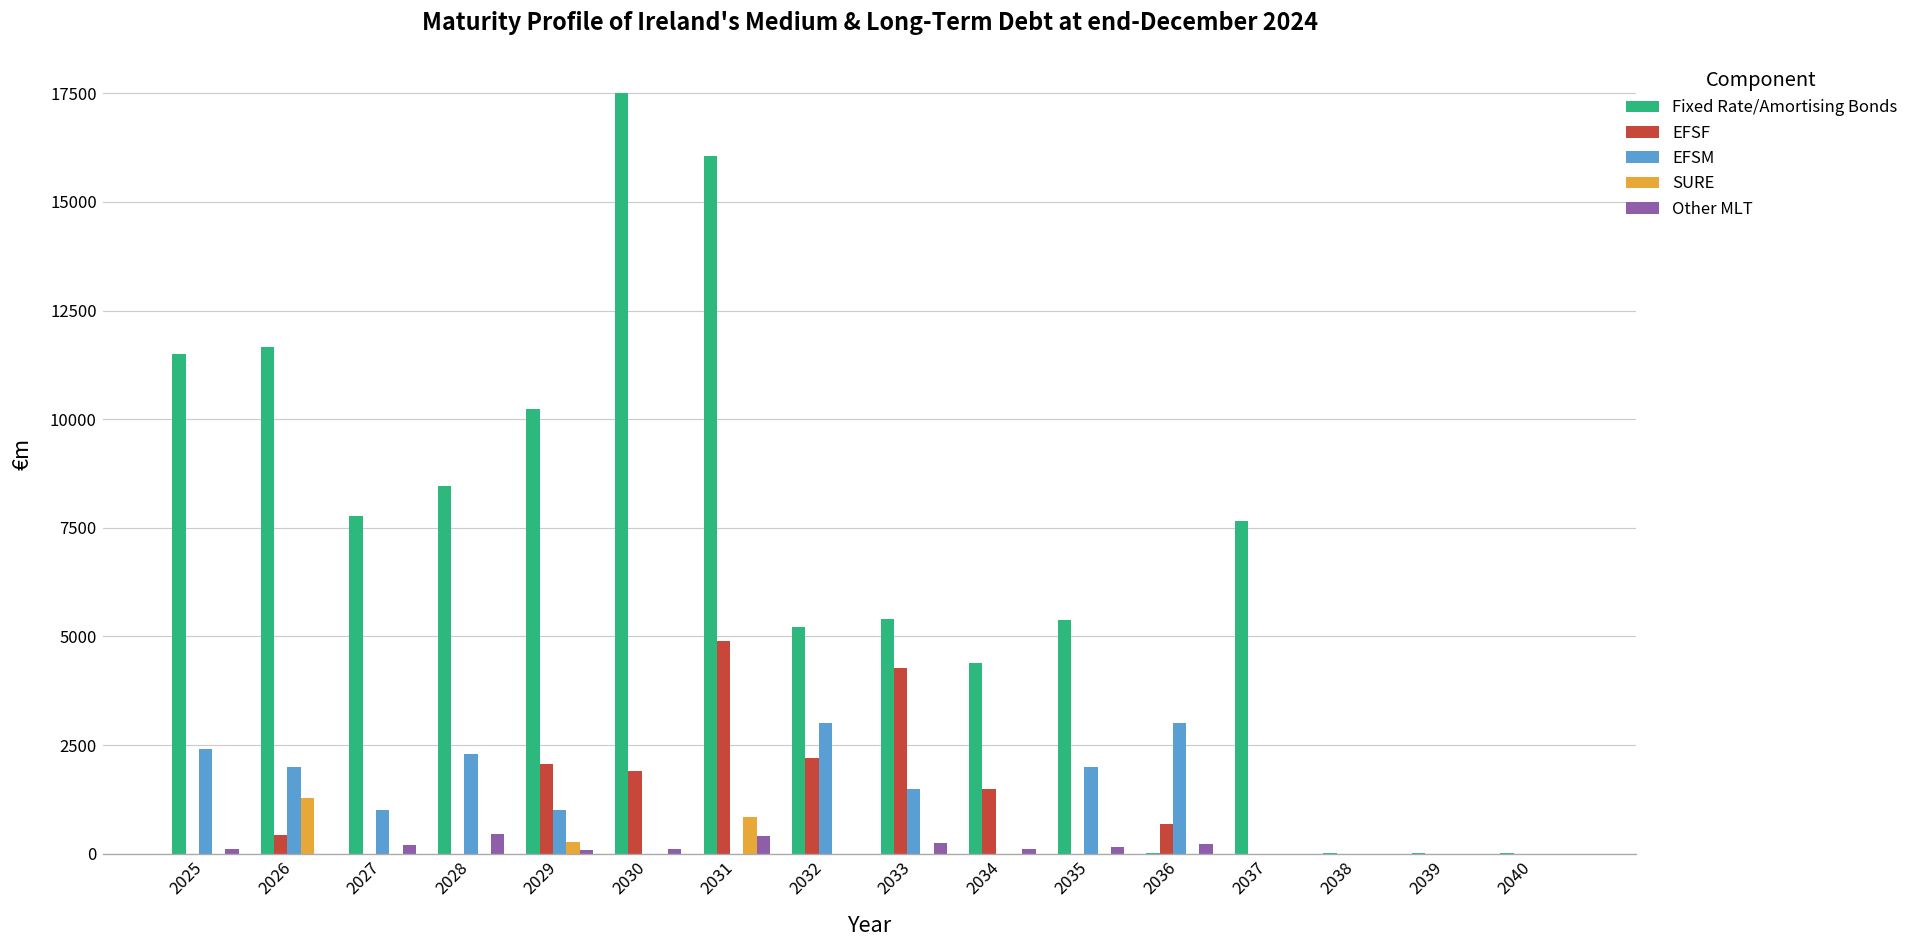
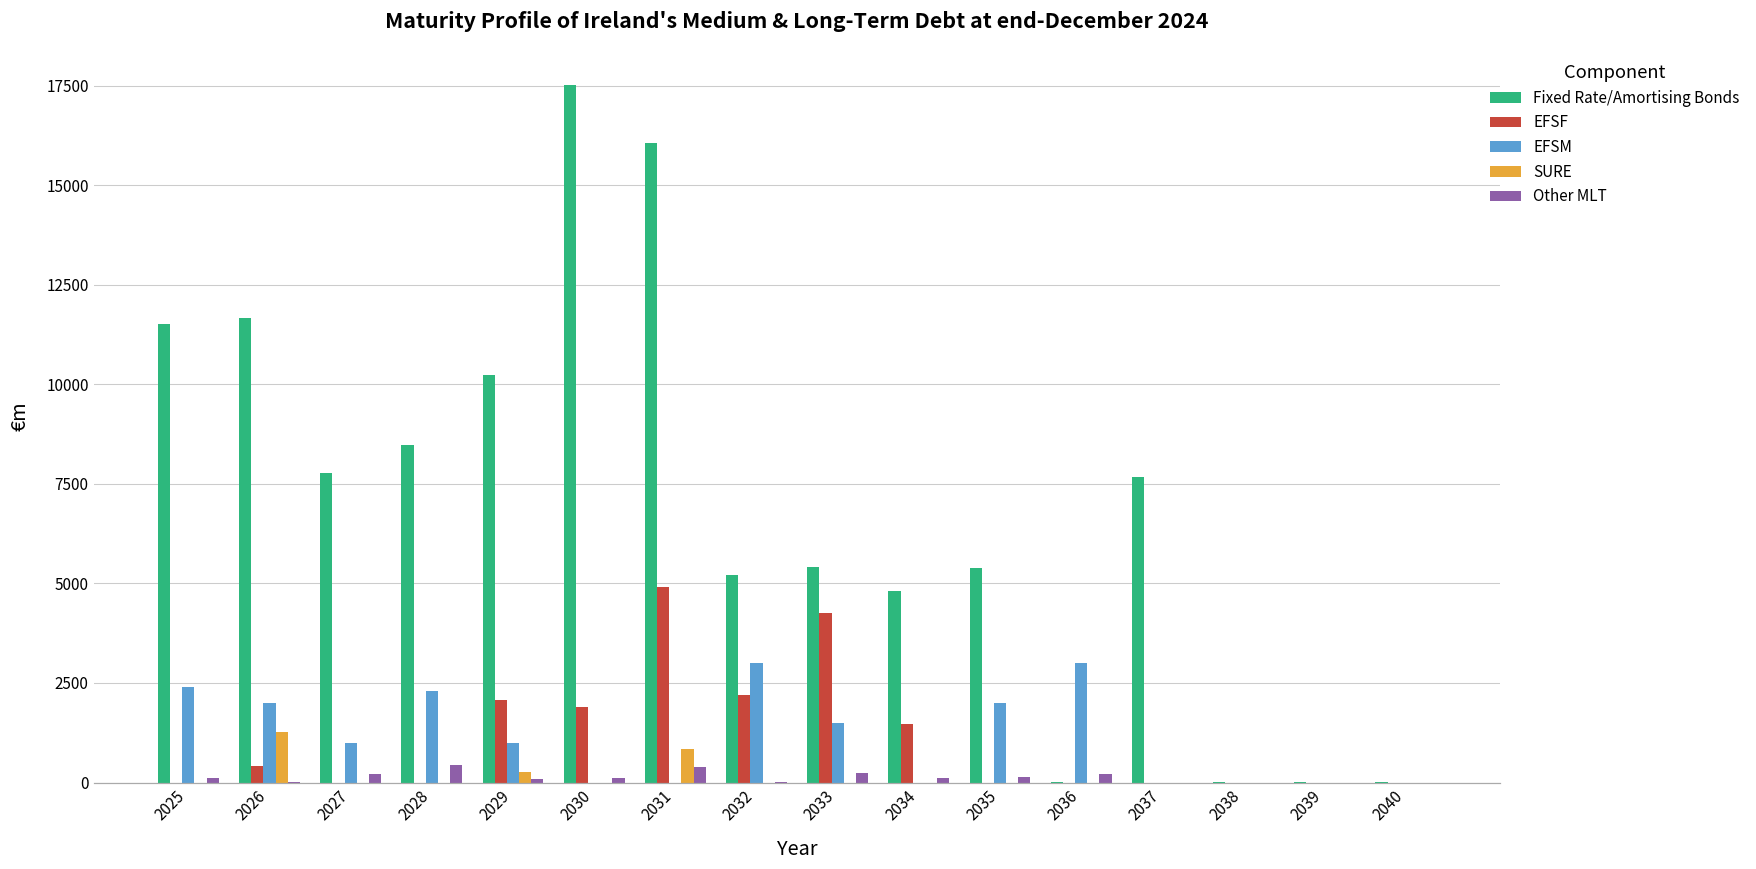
Fixed Rate/Amortising Bonds, 2034: 4400 -> 4800
EFSF, 2036: 700 -> 0
